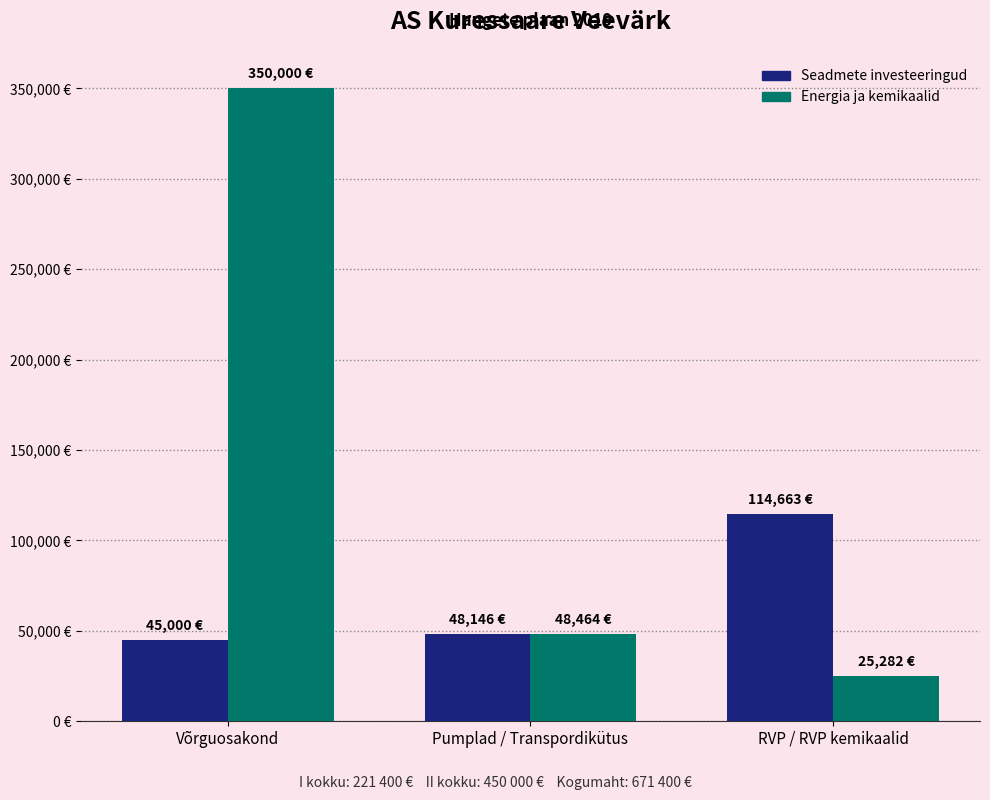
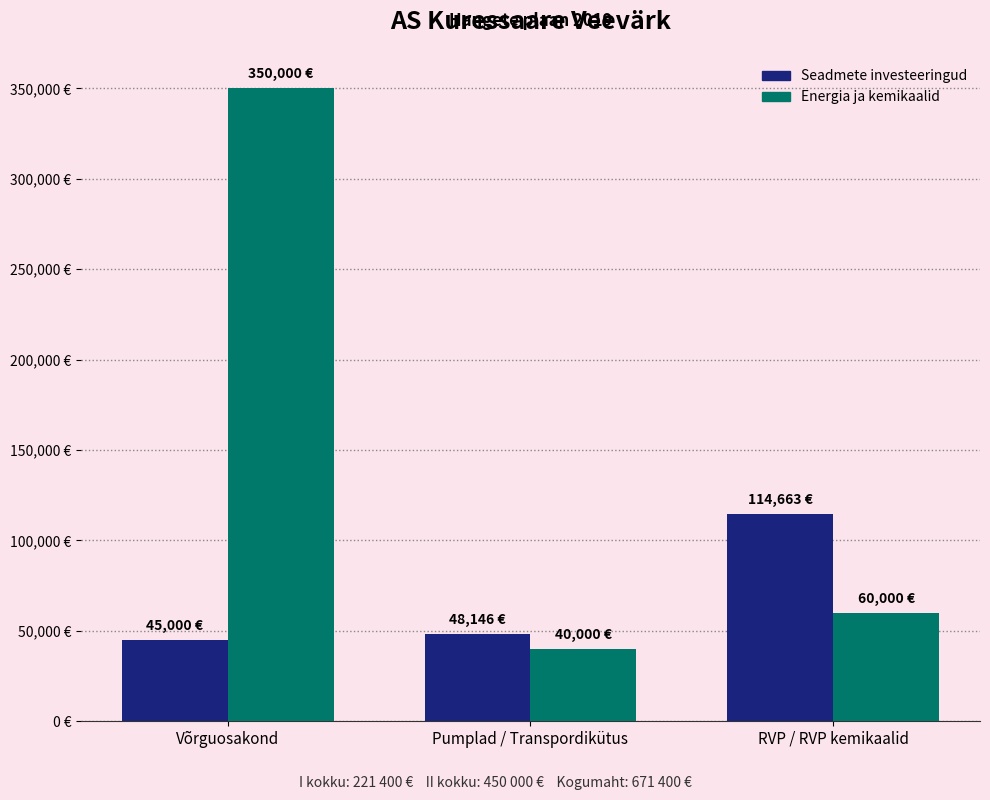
Energia ja kemikaalid, Pumplad / Transpordikütus: 48,464 -> 40,000
Energia ja kemikaalid, RVP / RVP kemikaalid: 25,282 -> 60,000
